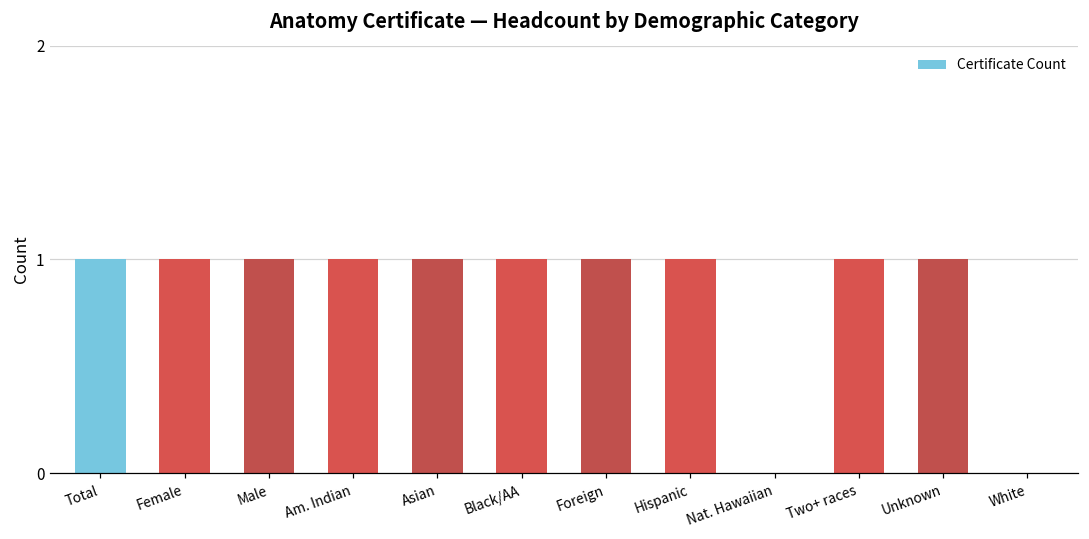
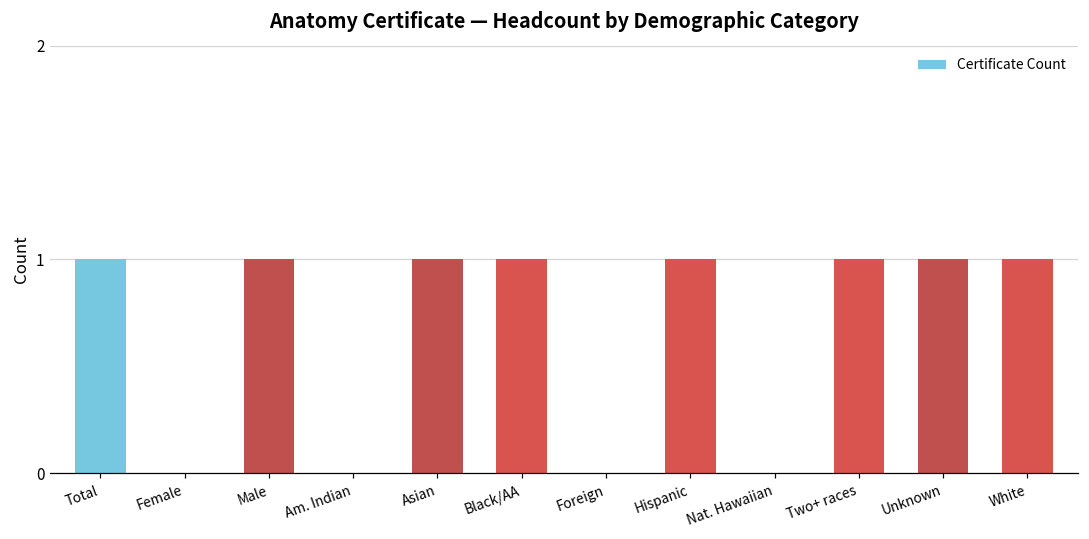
Female: 1 -> 0
Am. Indian: 1 -> 0
Foreign: 1 -> 0
White: 0 -> 1
